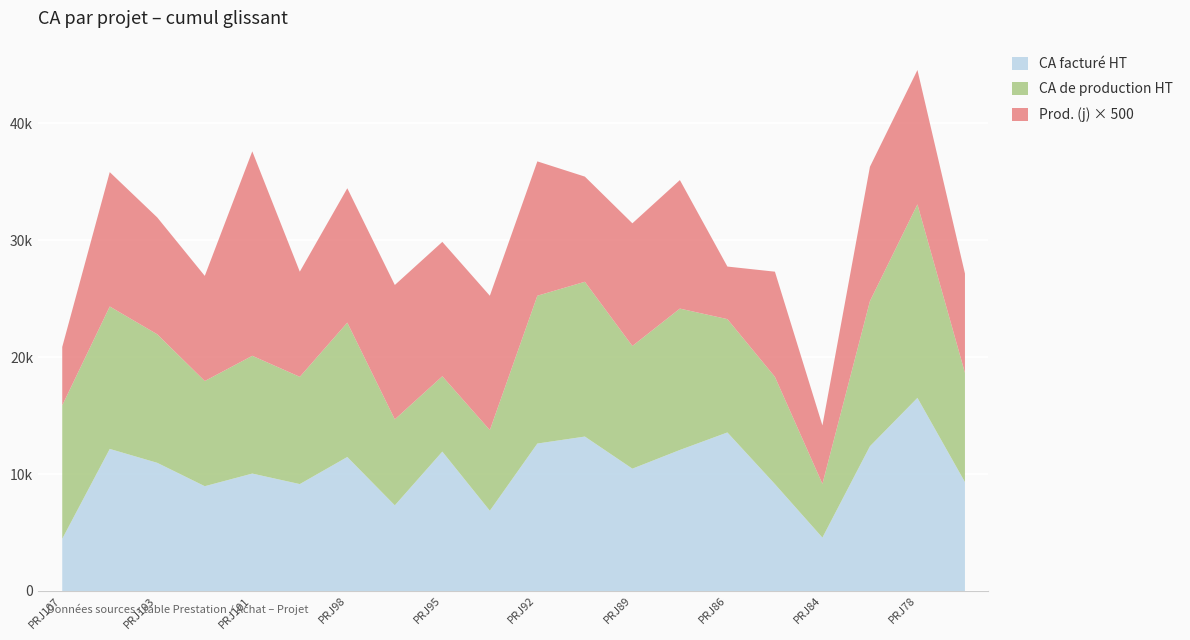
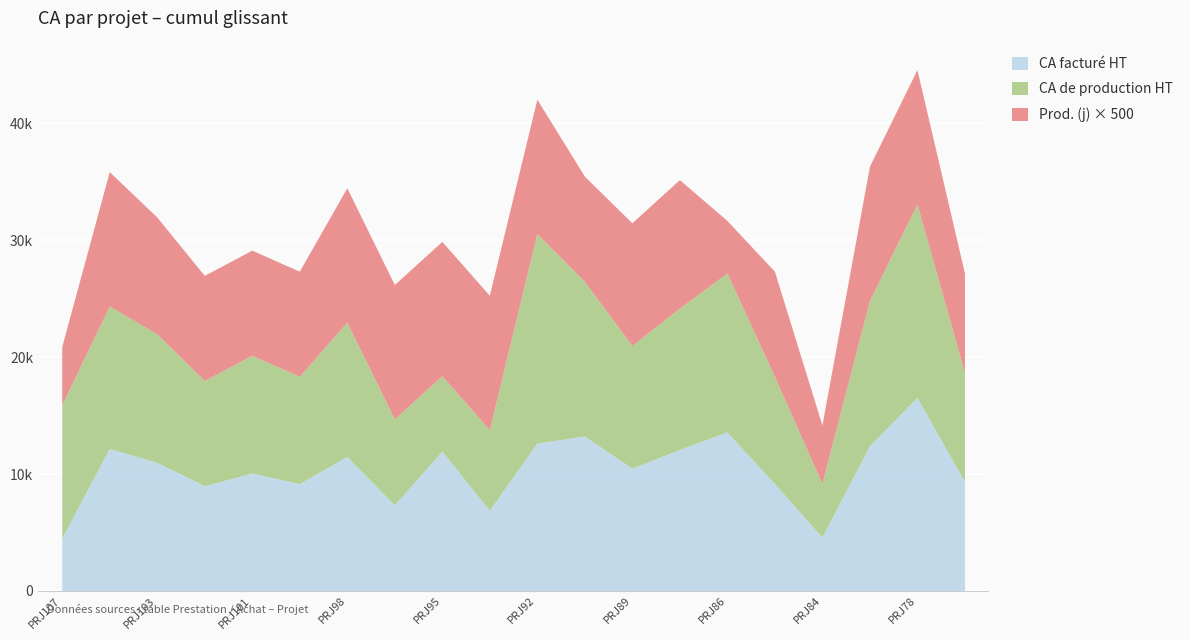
Prod. (j) × 500, PRJ101: 17500 -> 9000
CA de production HT, PRJ92: 12700 -> 17900
CA de production HT, PRJ86: 9700 -> 13600
